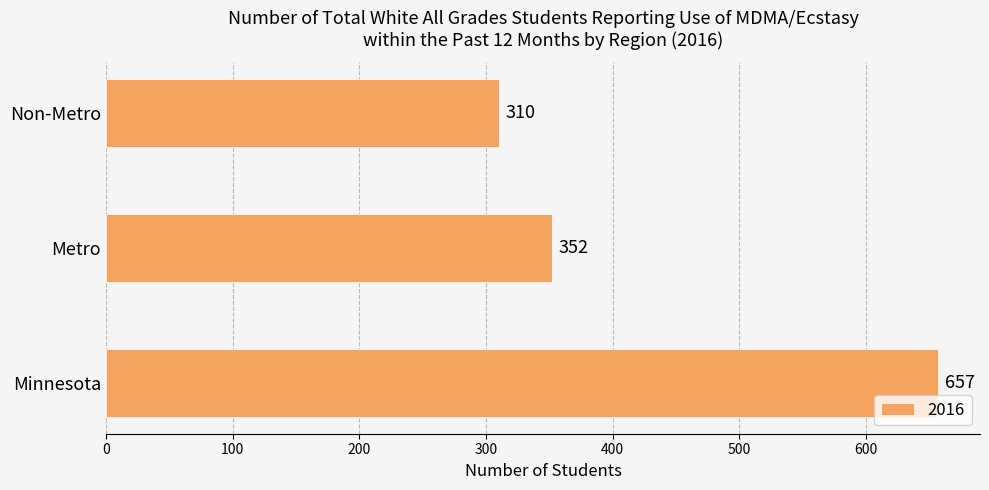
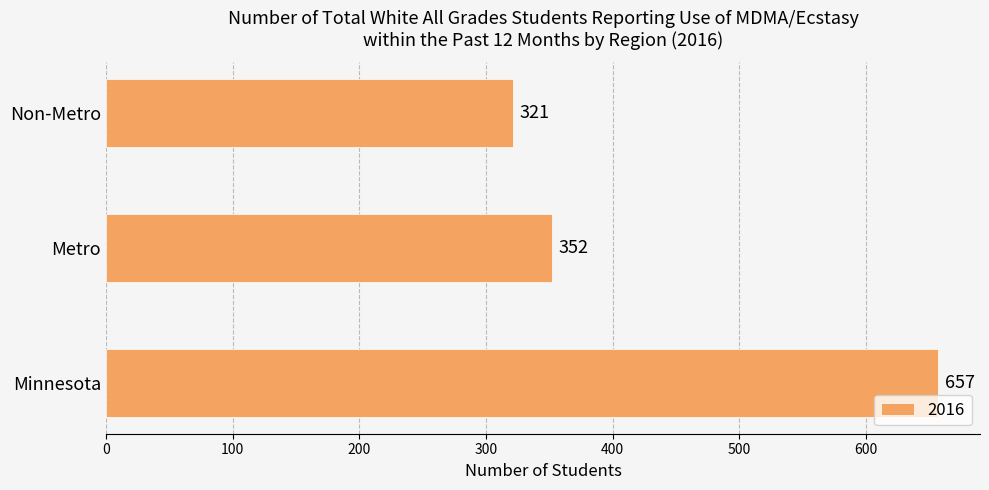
Non-Metro: 310 -> 321
